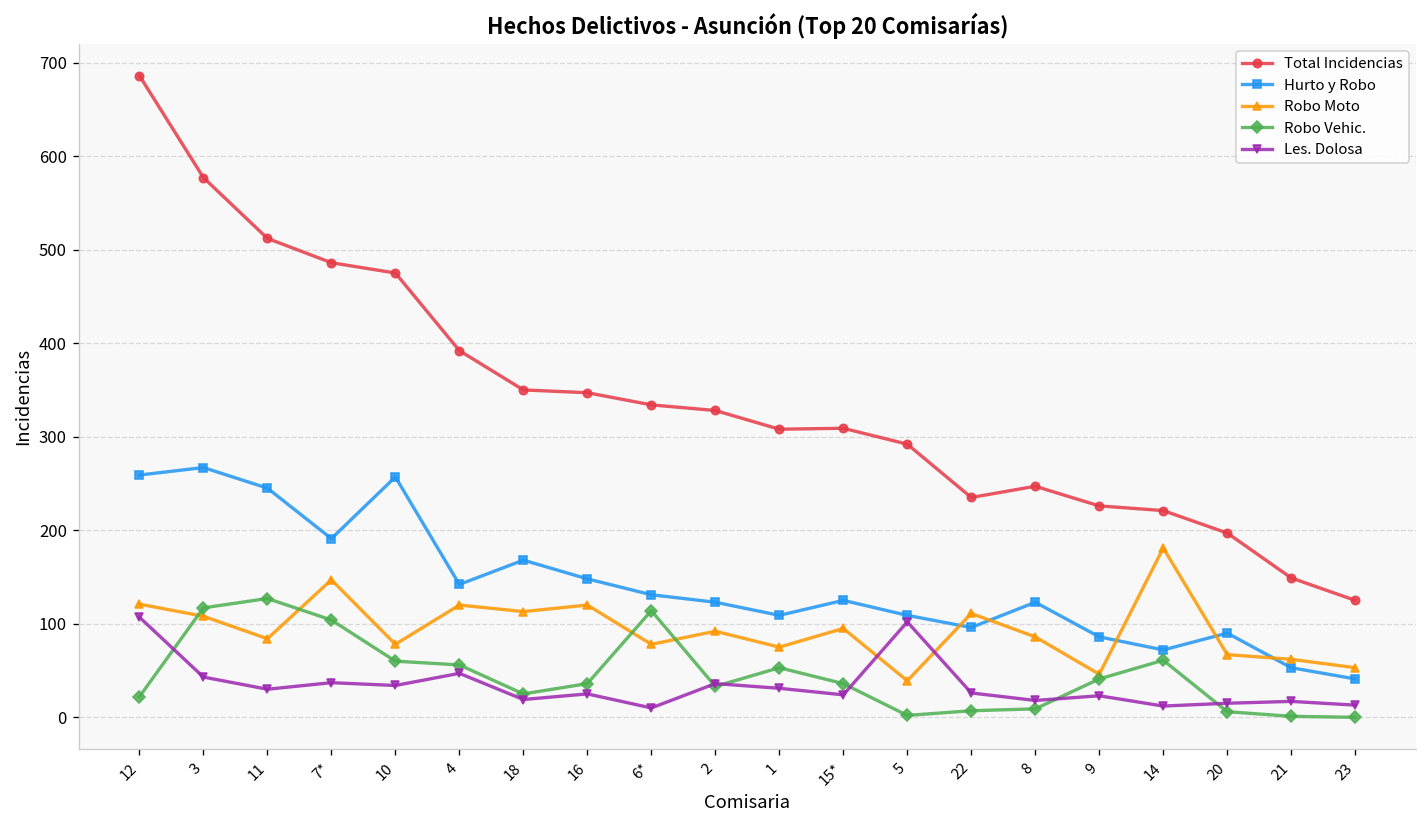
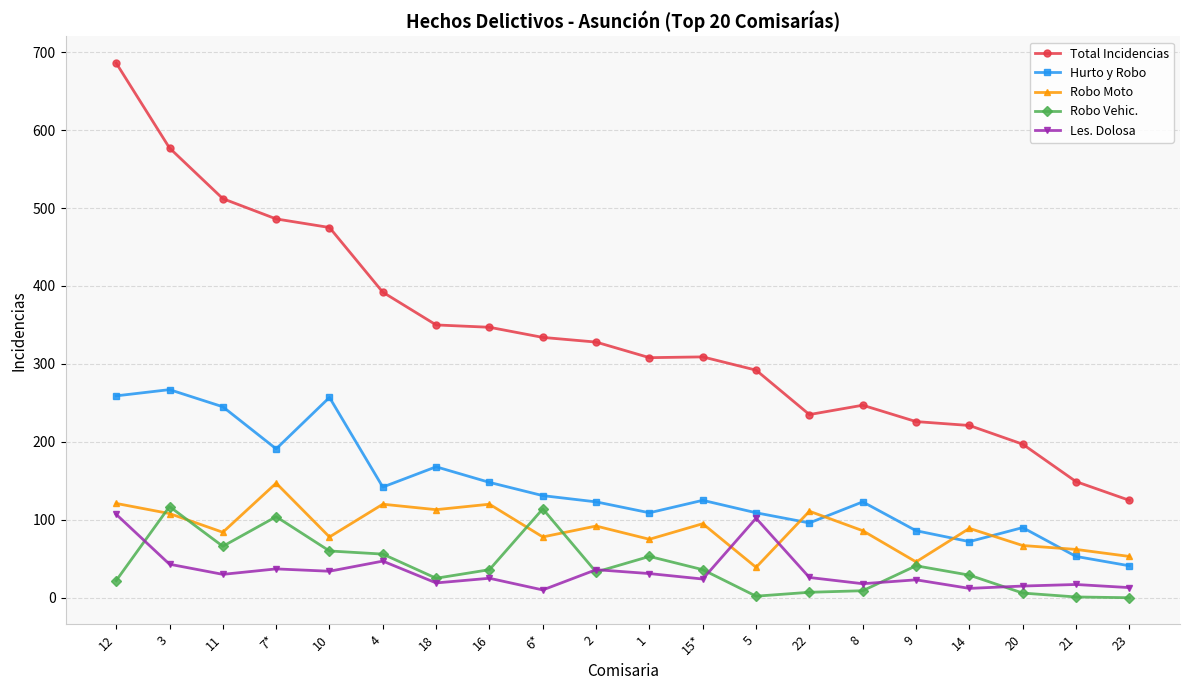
Robo Vehic., 11: 130 -> 70
Robo Moto, 14: 180 -> 90
Robo Vehic., 14: 60 -> 30
